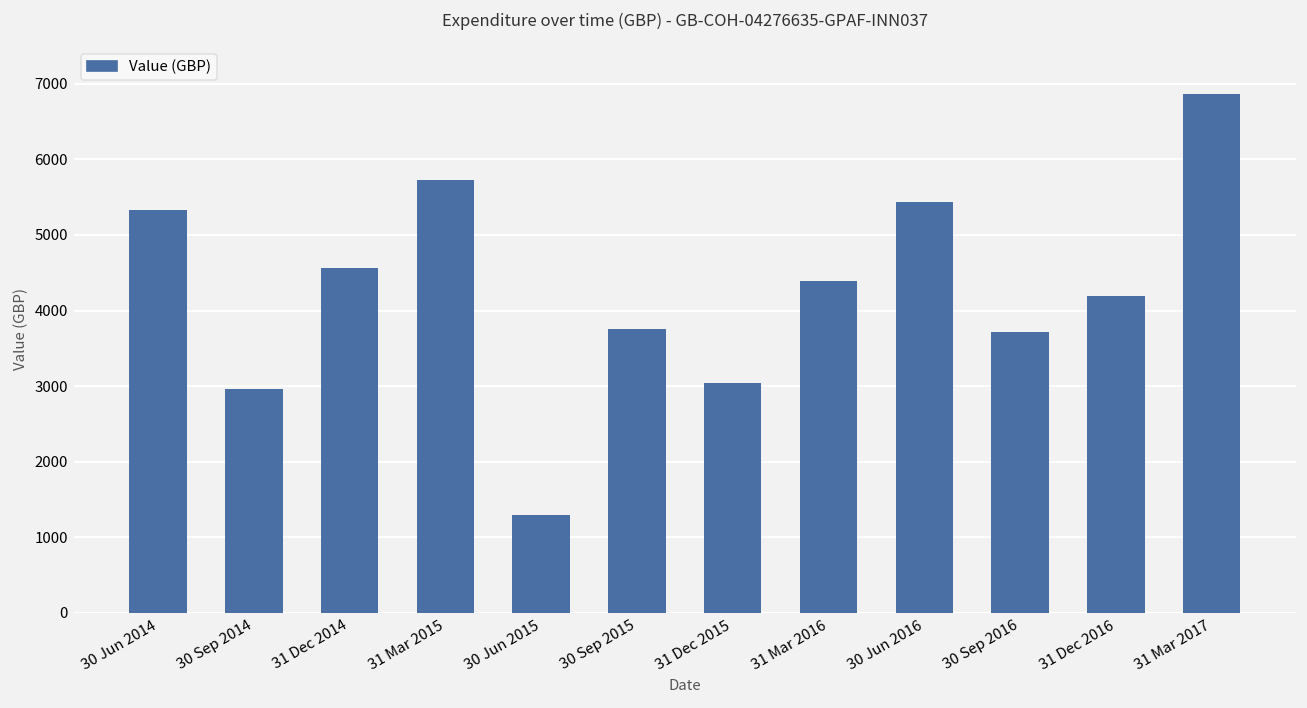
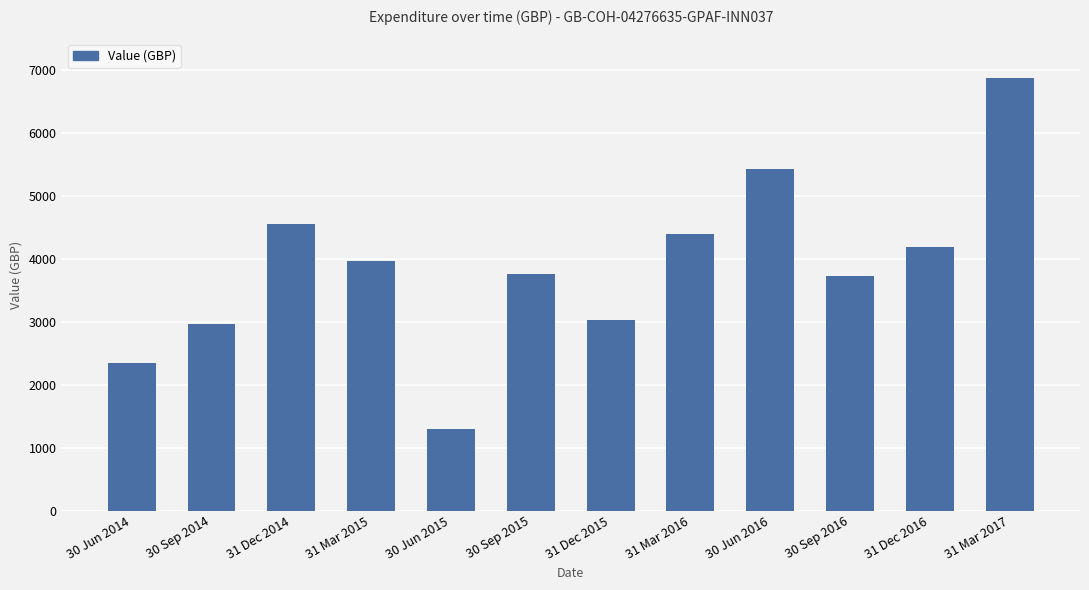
30 Jun 2014: 5300 -> 2300
31 Mar 2015: 5700 -> 4000
